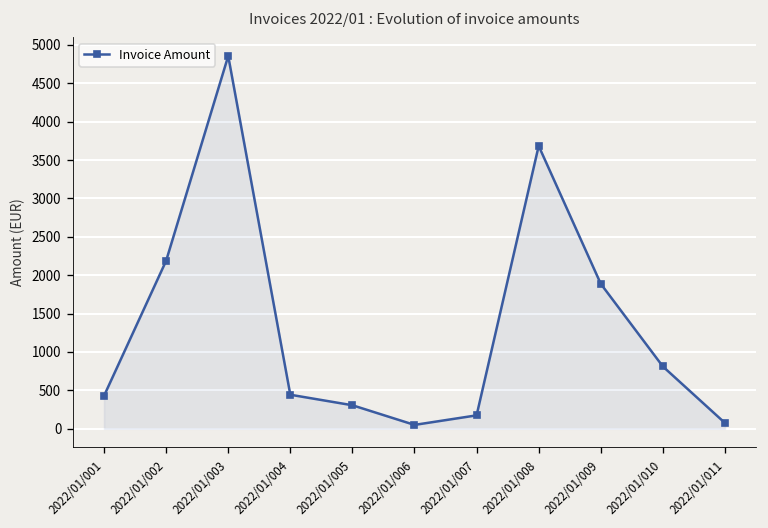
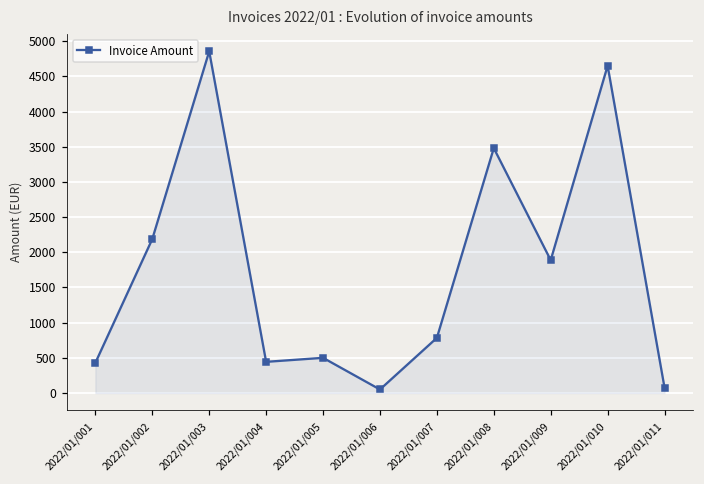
2022/01/005: 300 -> 500
2022/01/007: 200 -> 800
2022/01/008: 3700 -> 3500
2022/01/010: 800 -> 4700
